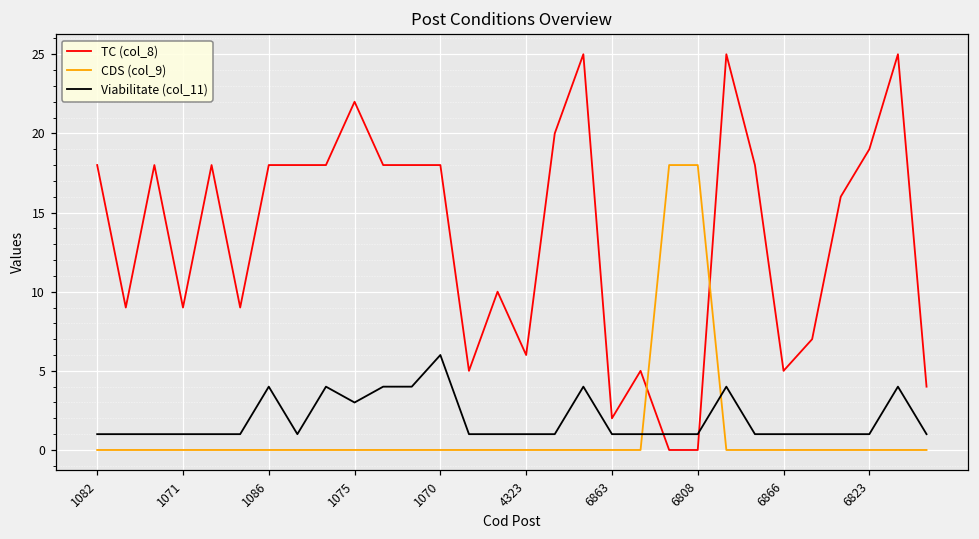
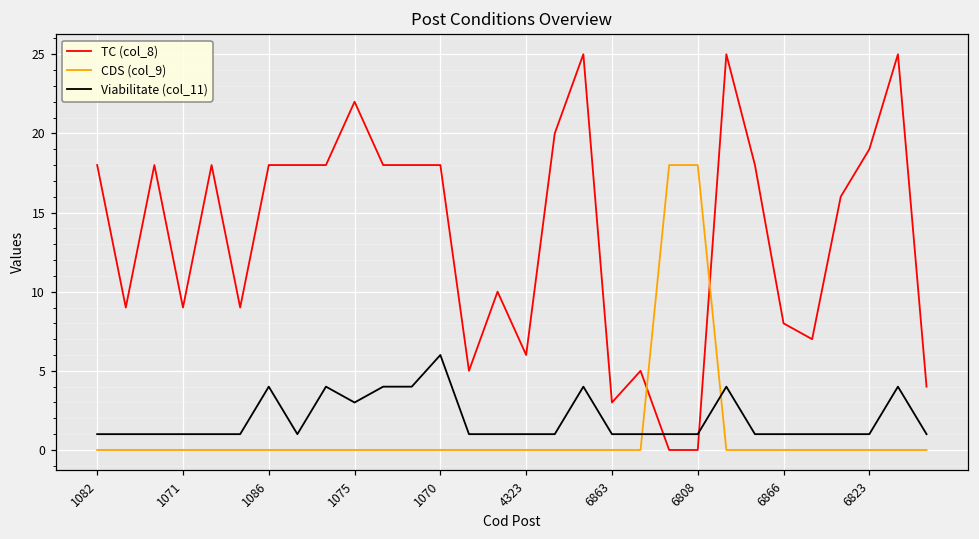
TC (col_8), 6863: 2 -> 3
TC (col_8), 6866: 5 -> 8
